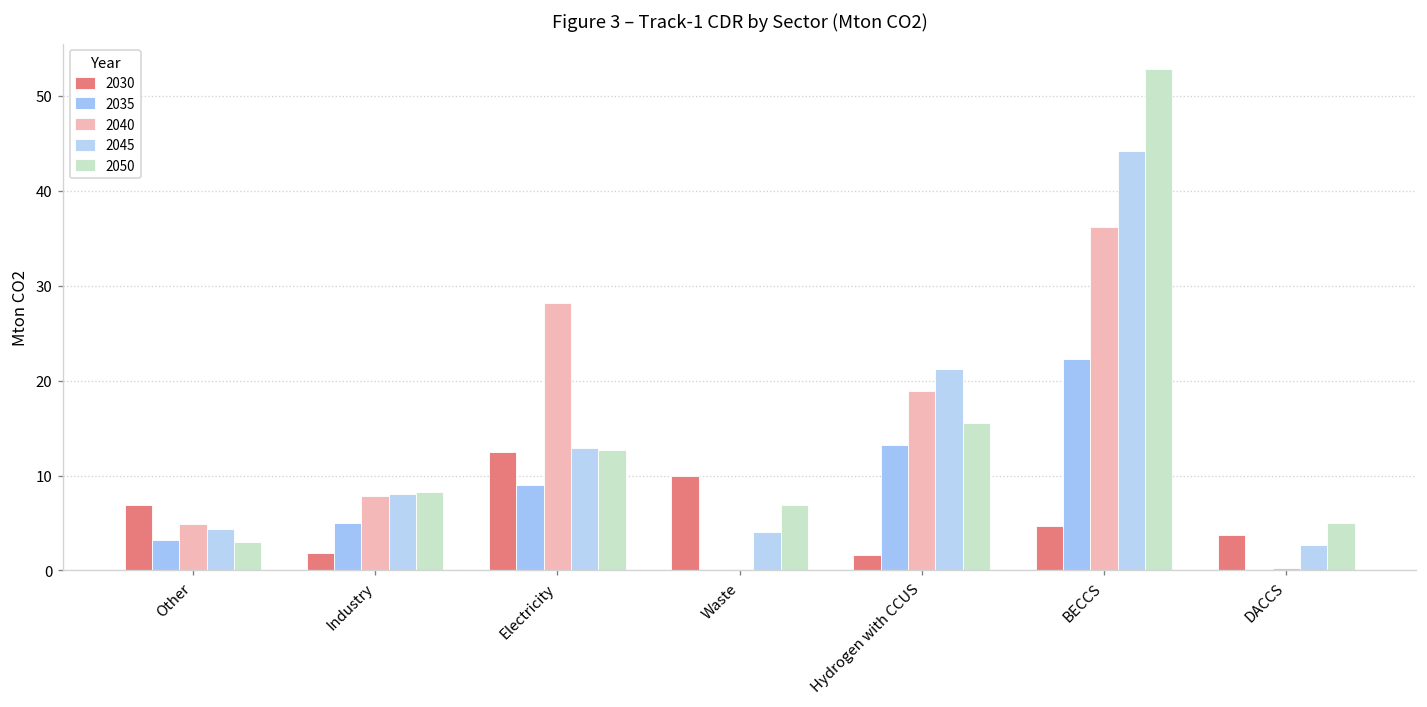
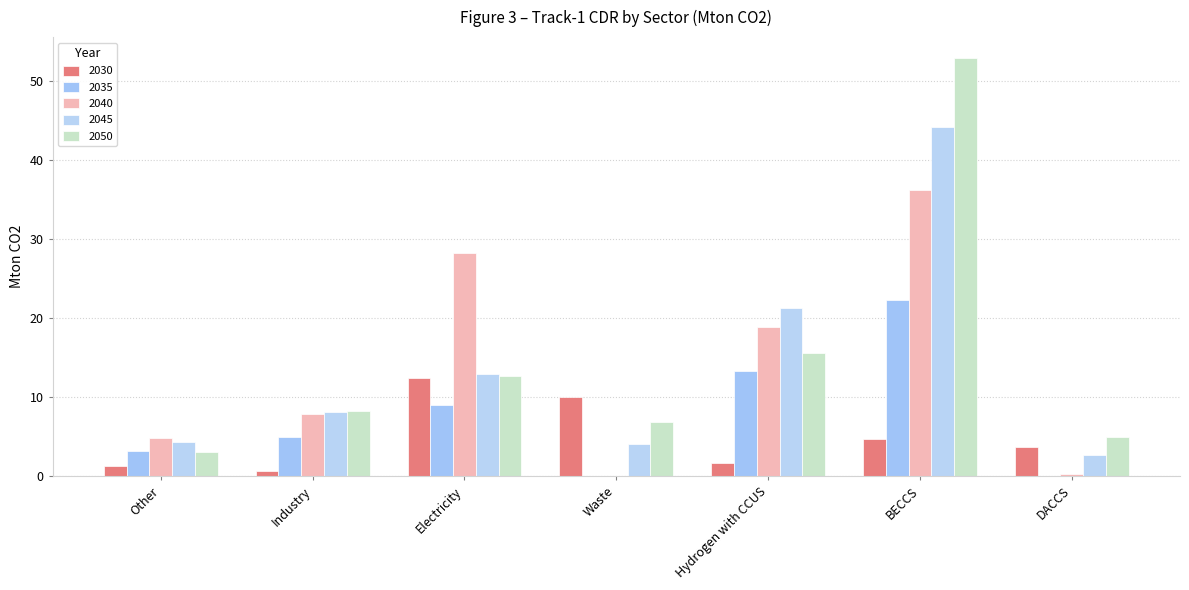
2030, Other: 7 -> 1
2030, Industry: 2 -> 1
